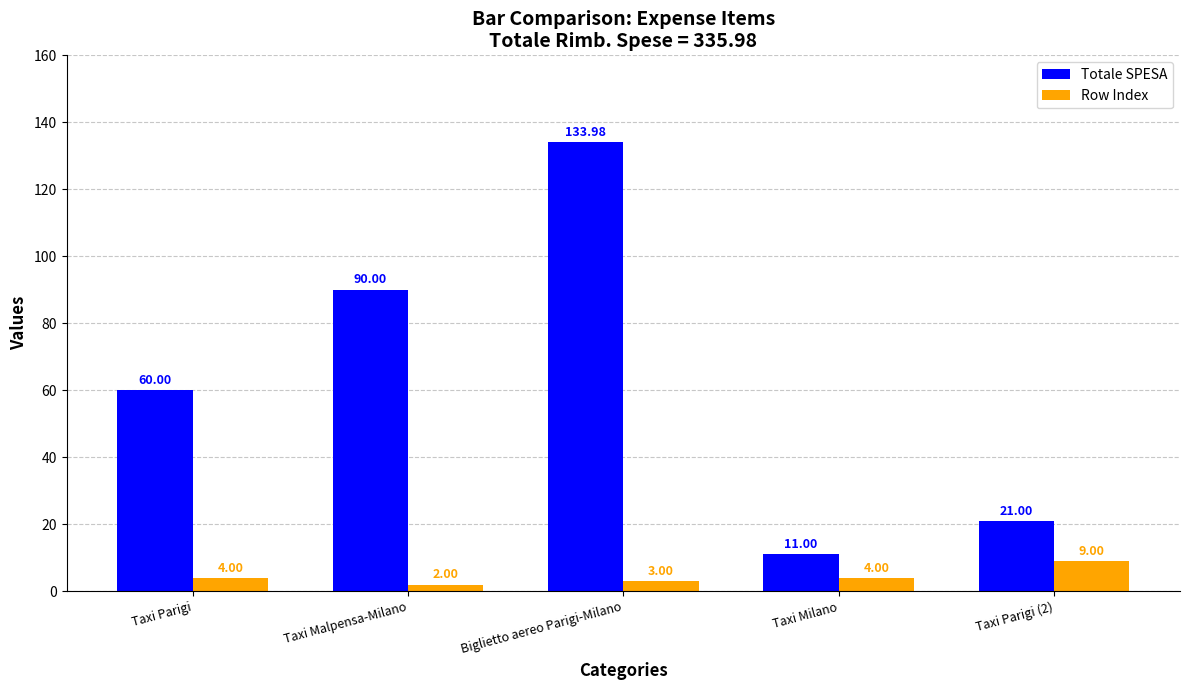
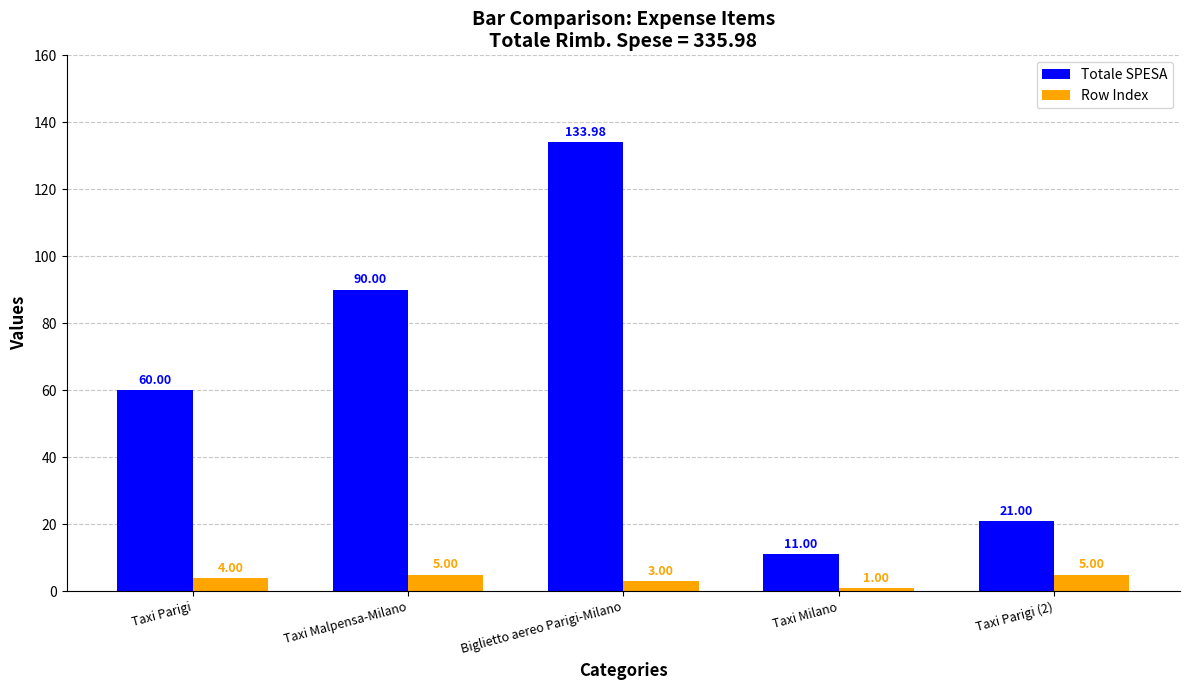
Row Index, Taxi Malpensa-Milano: 2.00 -> 5.00
Row Index, Taxi Milano: 4.00 -> 1.00
Row Index, Taxi Parigi (2): 9.00 -> 5.00
